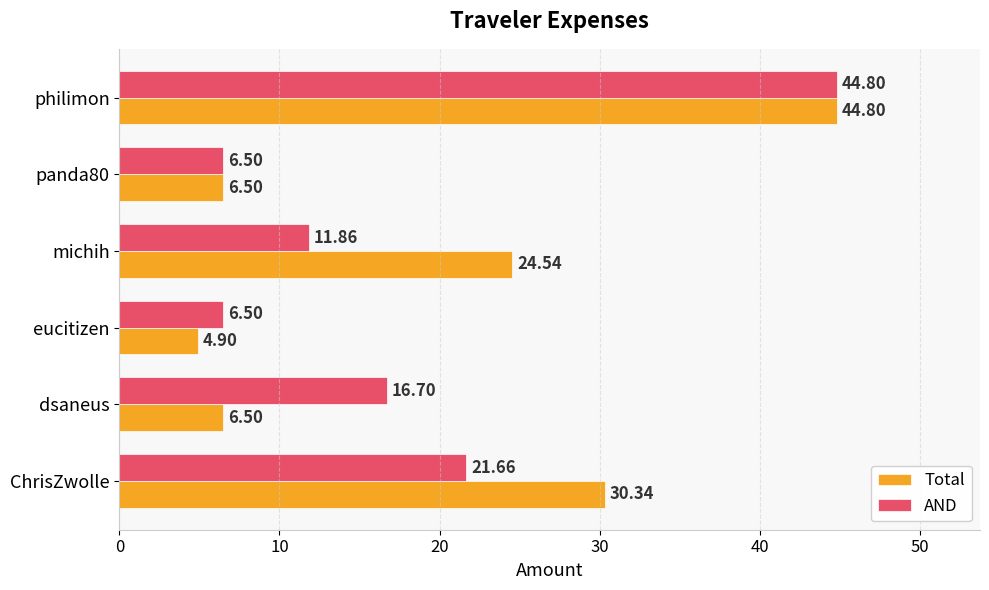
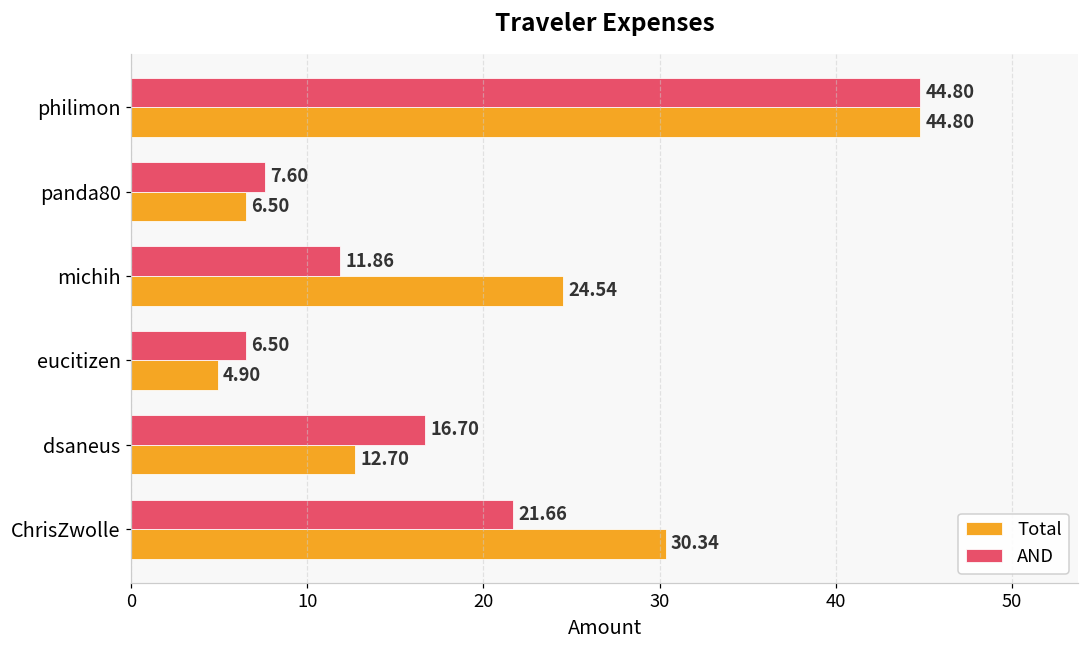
AND, panda80: 6.50 -> 7.60
Total, dsaneus: 6.50 -> 12.70
